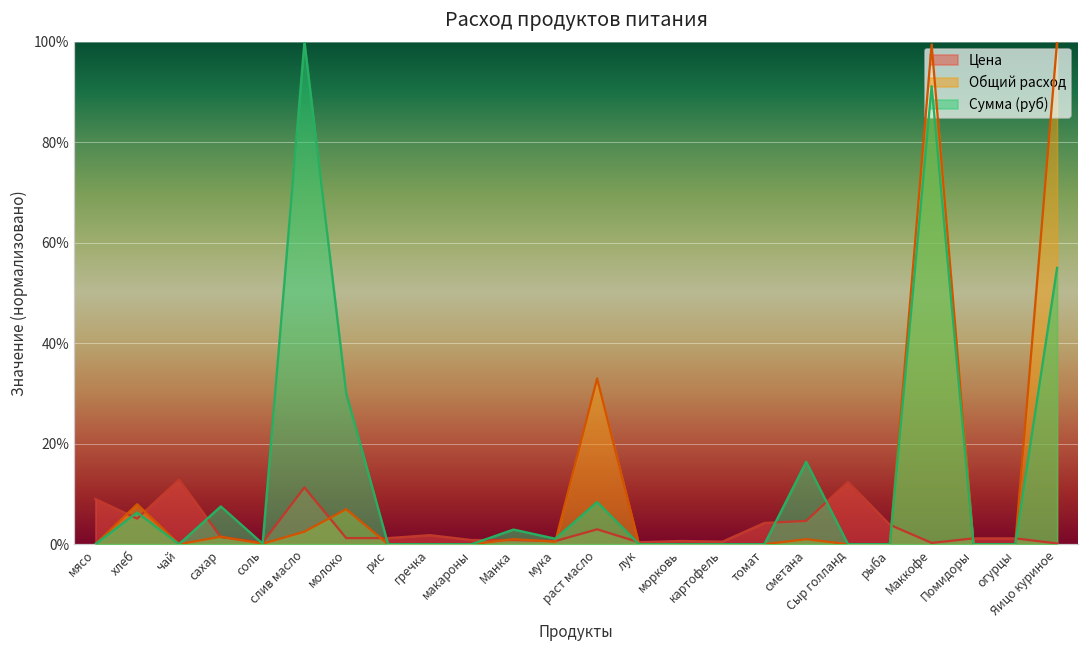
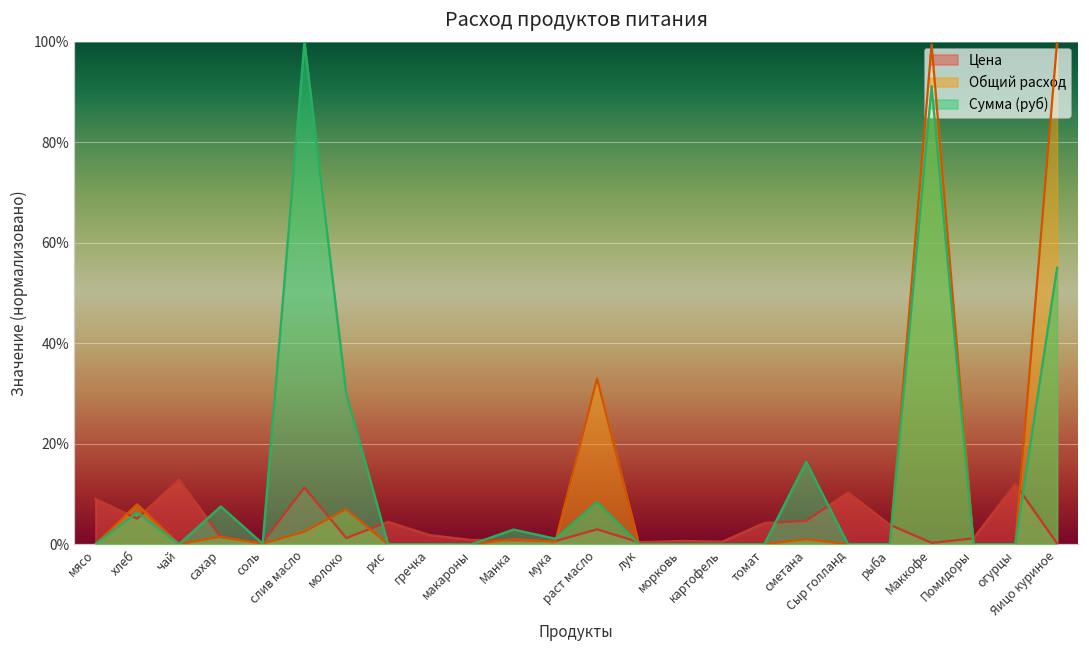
Цена, рис: 1% -> 4%
Цена, Сыр голланд: 12% -> 10%
Цена, огурцы: 1% -> 12%
